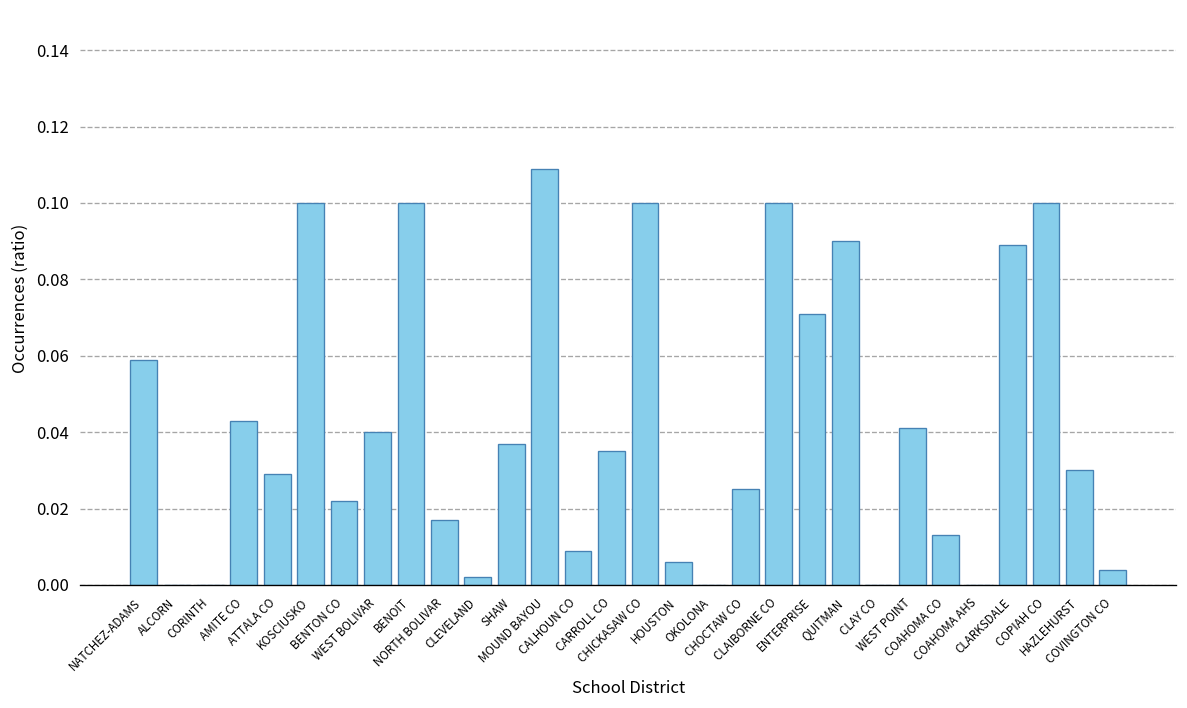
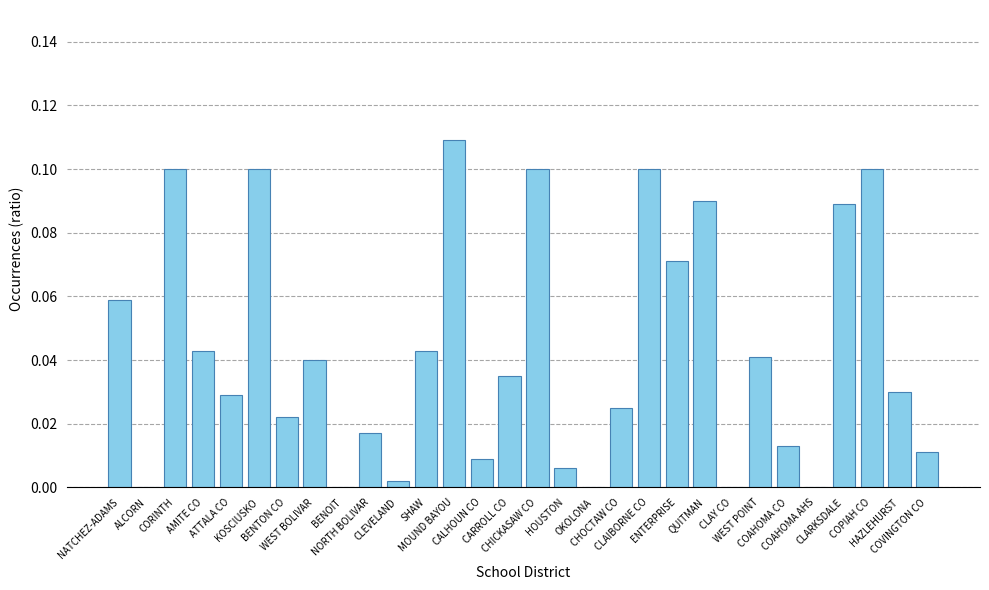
CORINTH: 0.0 -> 0.1
BENOIT: 0.1 -> 0.0
SHAW: 0.037 -> 0.043
COVINGTON CO: 0.004 -> 0.011
